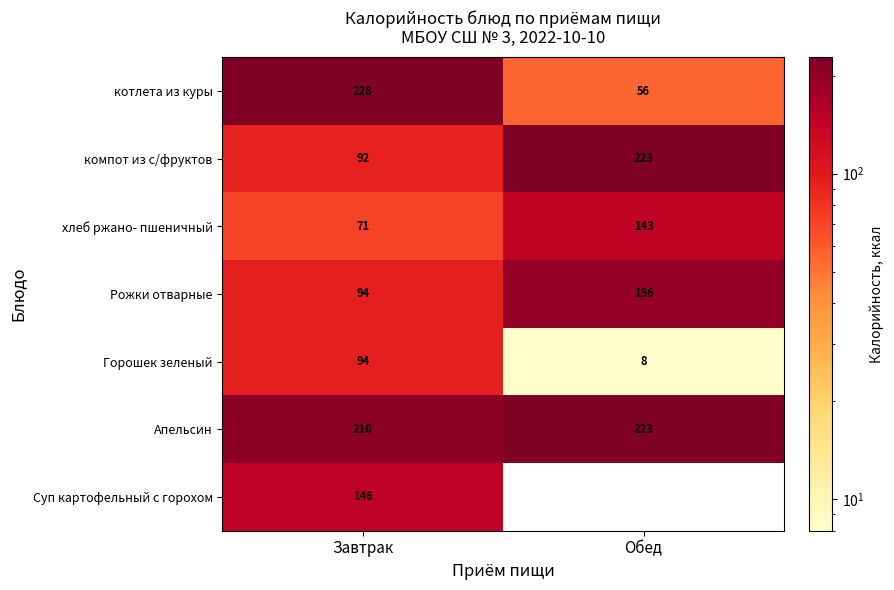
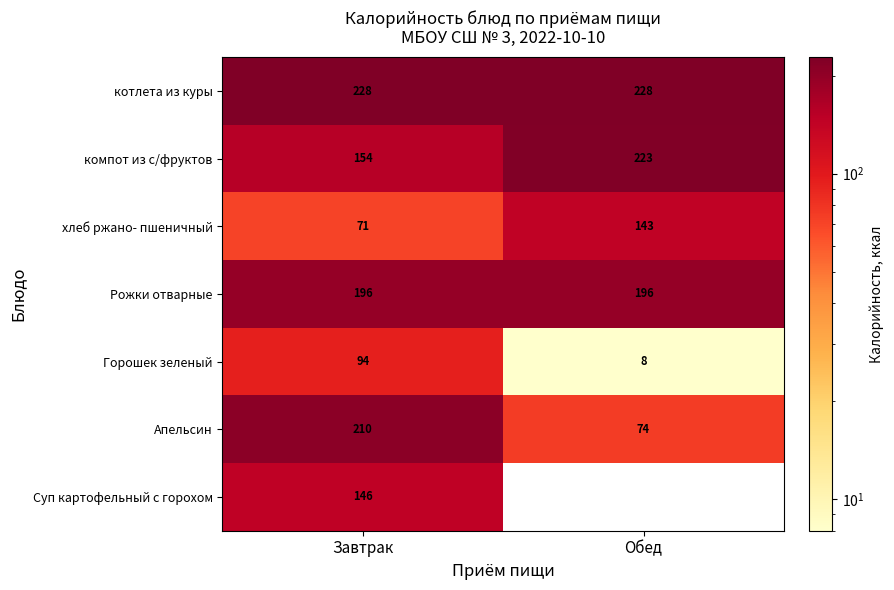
котлета из куры, Обед: 56 -> 228
компот из с/фруктов, Завтрак: 92 -> 154
Рожки отварные, Завтрак: 94 -> 196
Апельсин, Обед: 223 -> 74
